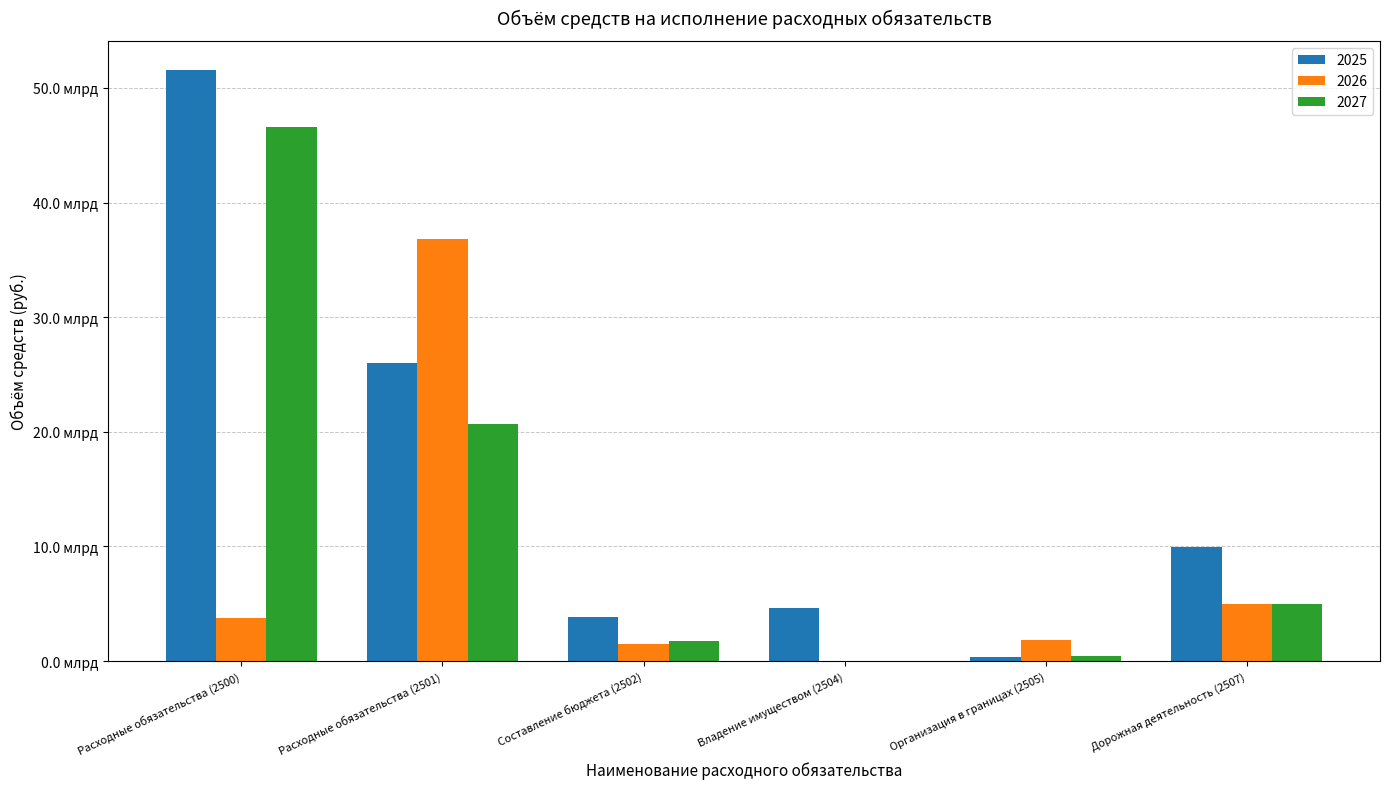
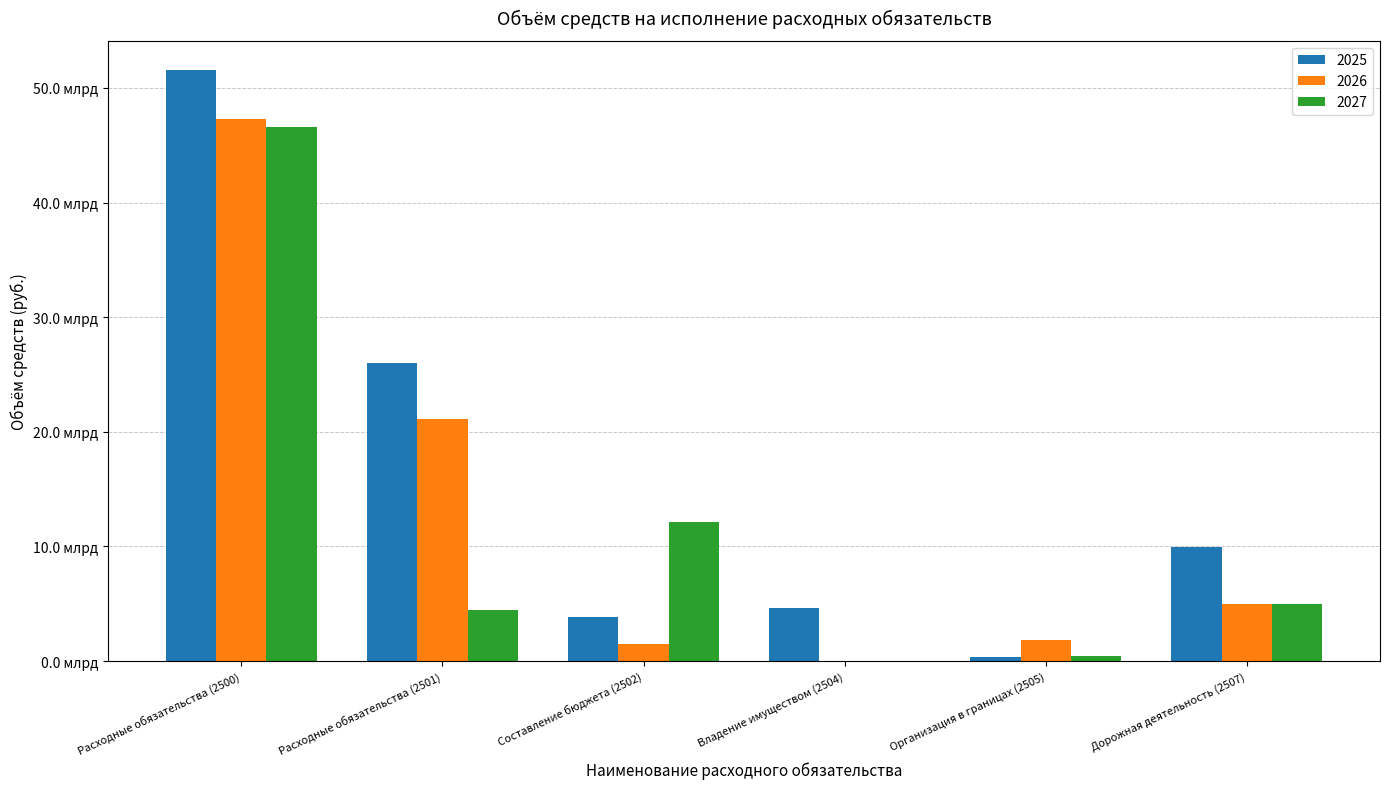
2026, Расходные обязательства (2500): 3.7 млрд -> 47.2 млрд
2026, Расходные обязательства (2501): 36.8 млрд -> 21.1 млрд
2027, Расходные обязательства (2501): 20.7 млрд -> 4.5 млрд
2027, Составление бюджета (2502): 1.8 млрд -> 12.1 млрд
